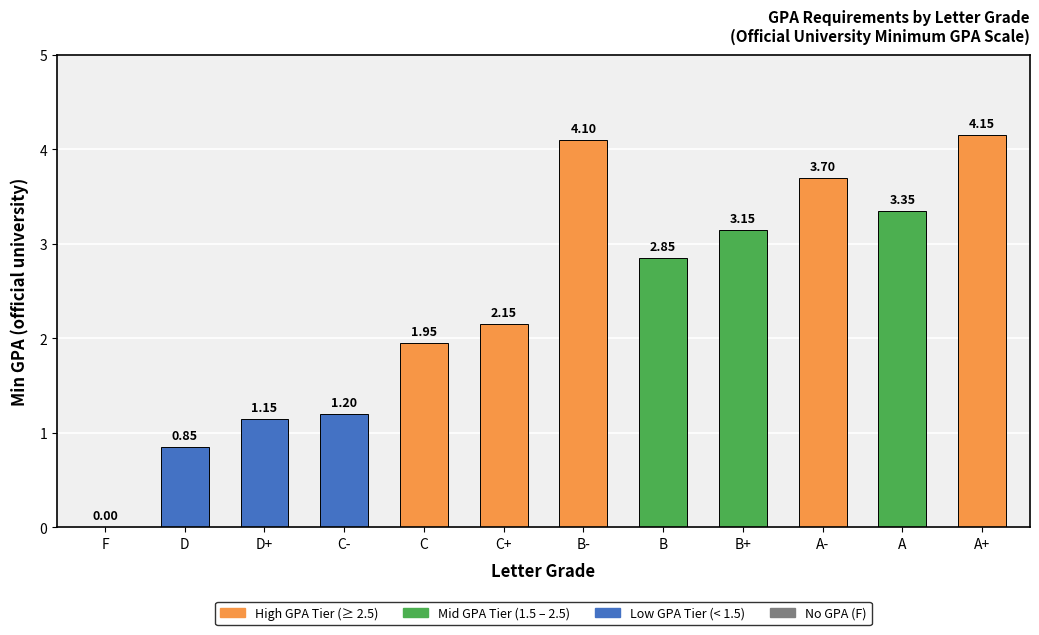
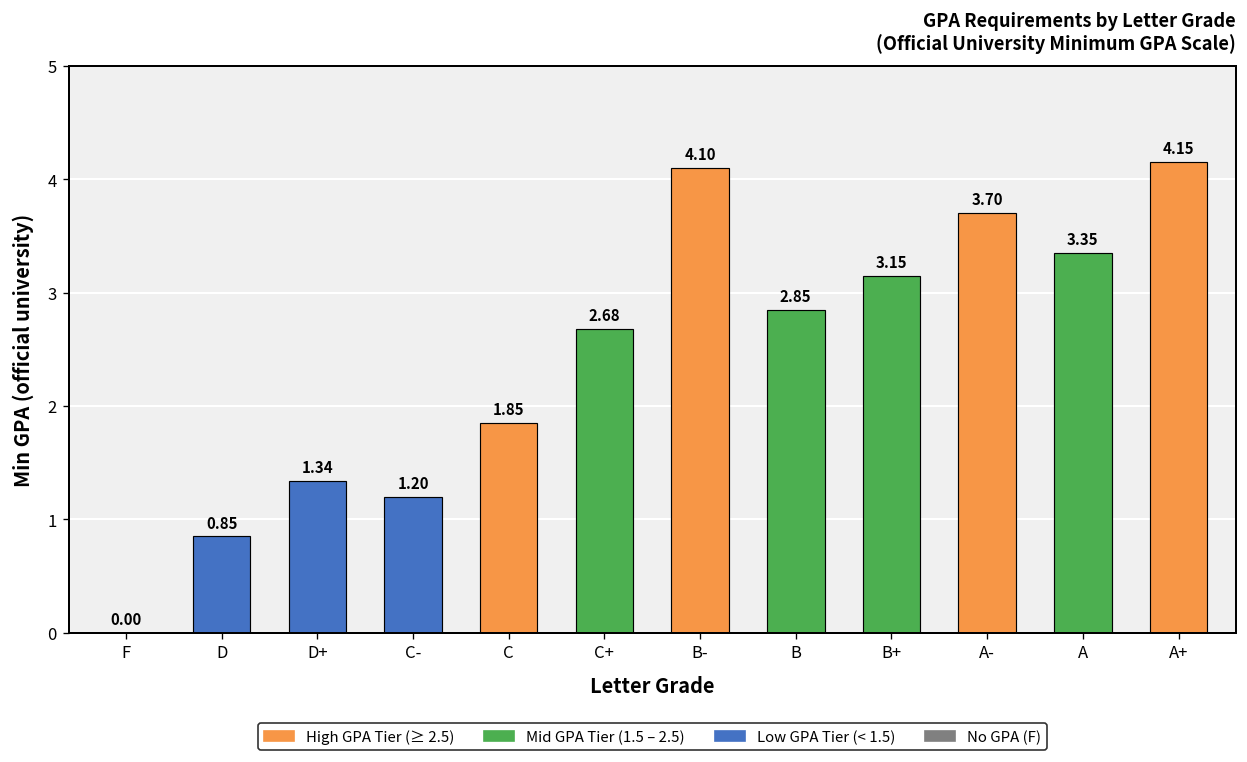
D+: 1.15 -> 1.34
C: 1.95 -> 1.85
C+: 2.15 -> 2.68
